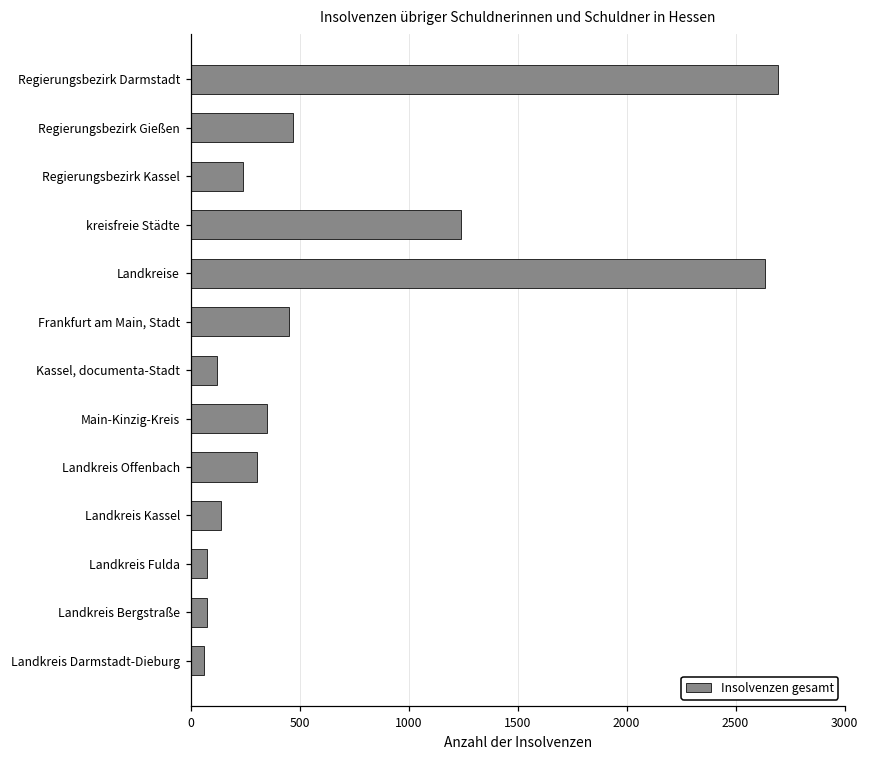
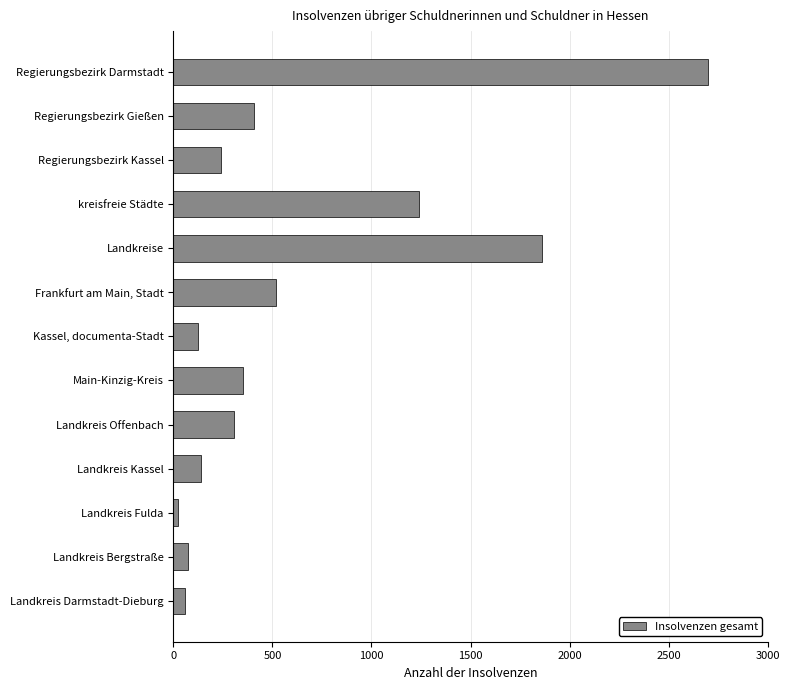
Regierungsbezirk Gießen: 470 -> 410
Landkreise: 2630 -> 1860
Frankfurt am Main, Stadt: 450 -> 520
Landkreis Fulda: 80 -> 20
